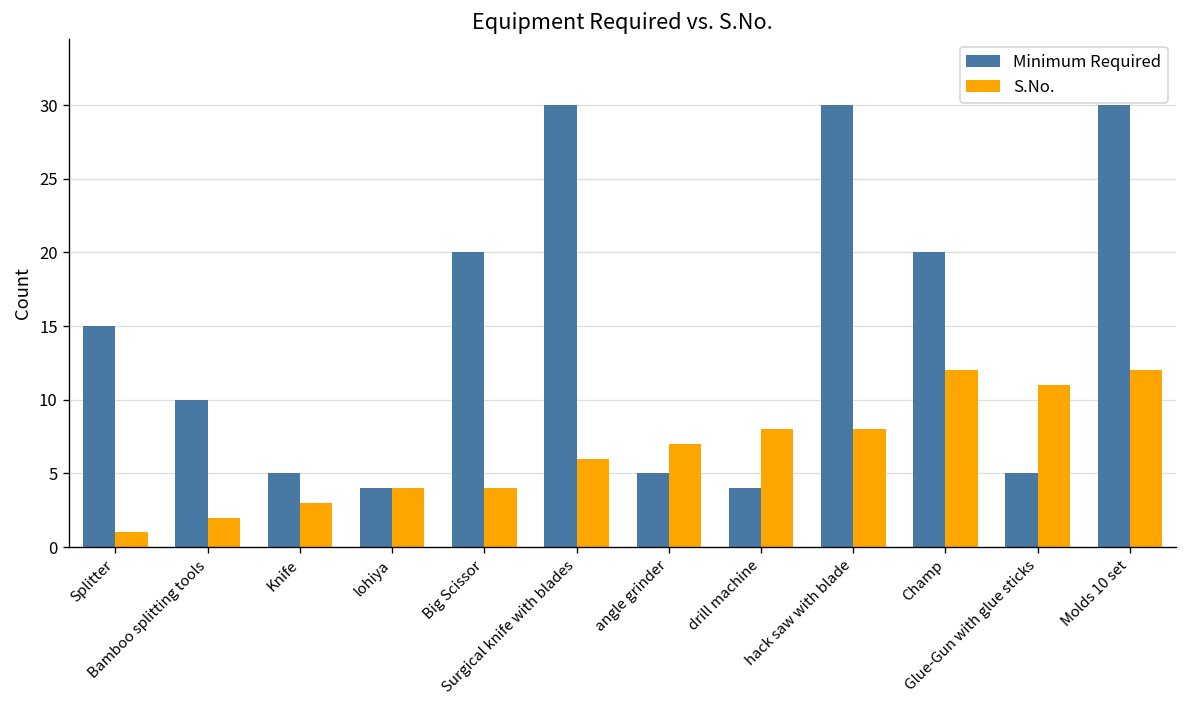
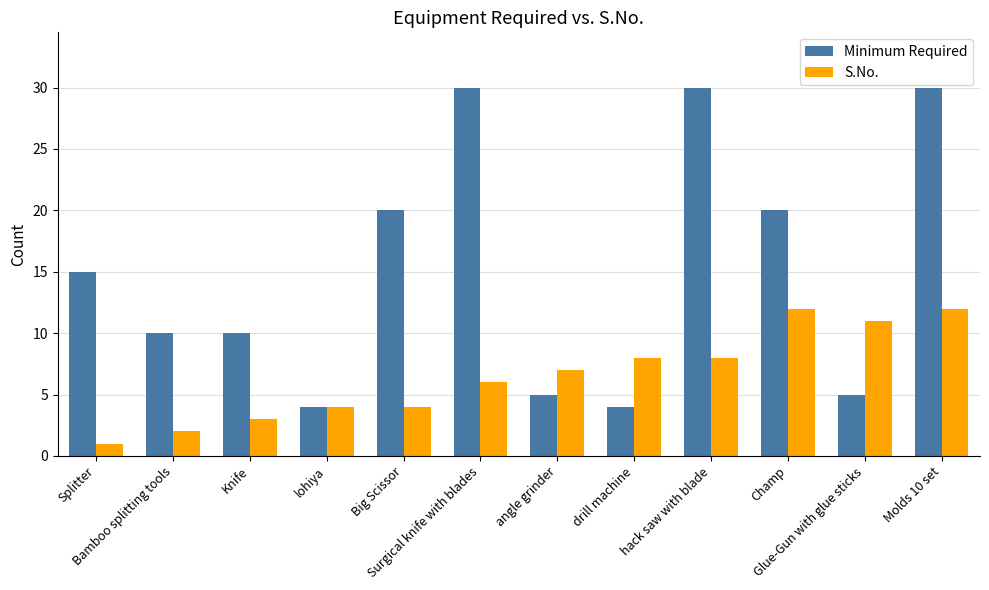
Minimum Required, Knife: 5 -> 10
